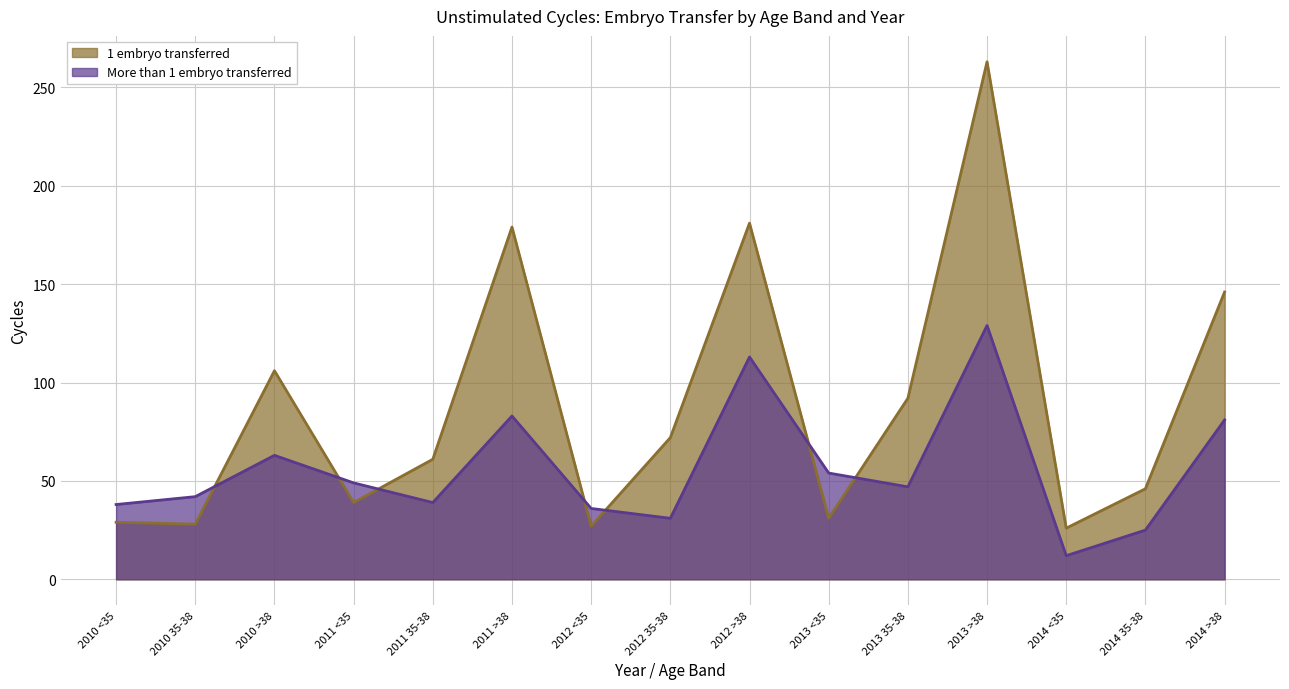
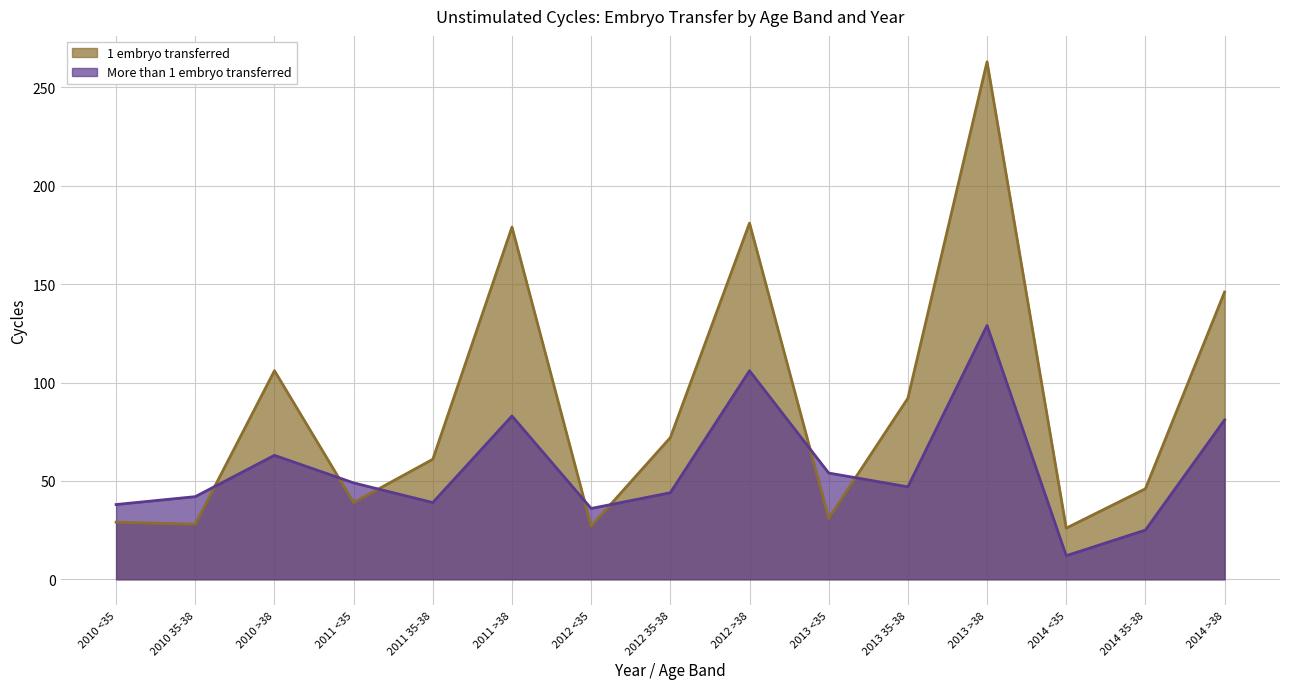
More than 1 embryo transferred, 2012 35-38: 31 -> 44
More than 1 embryo transferred, 2012 >38: 113 -> 106
